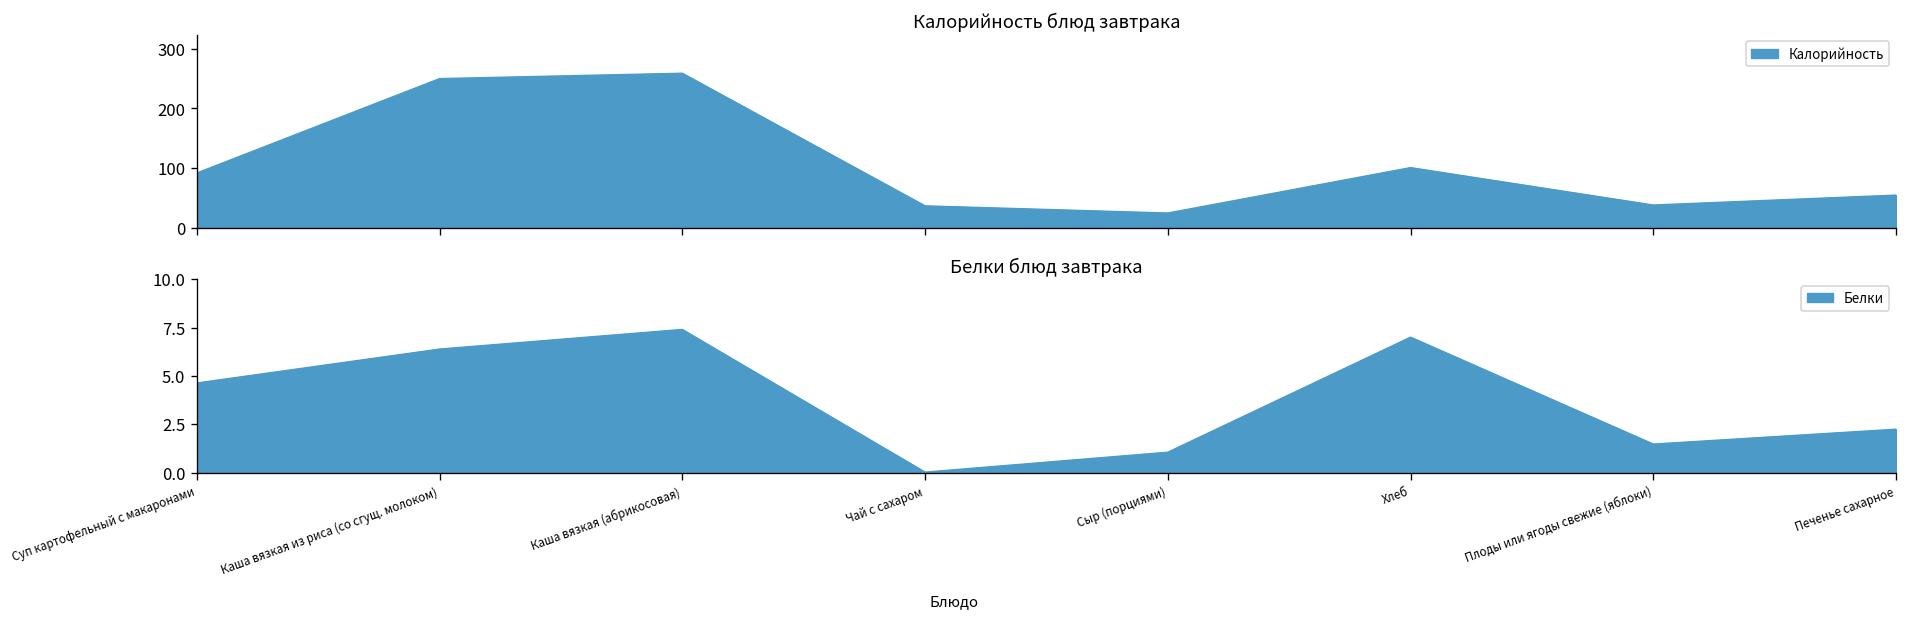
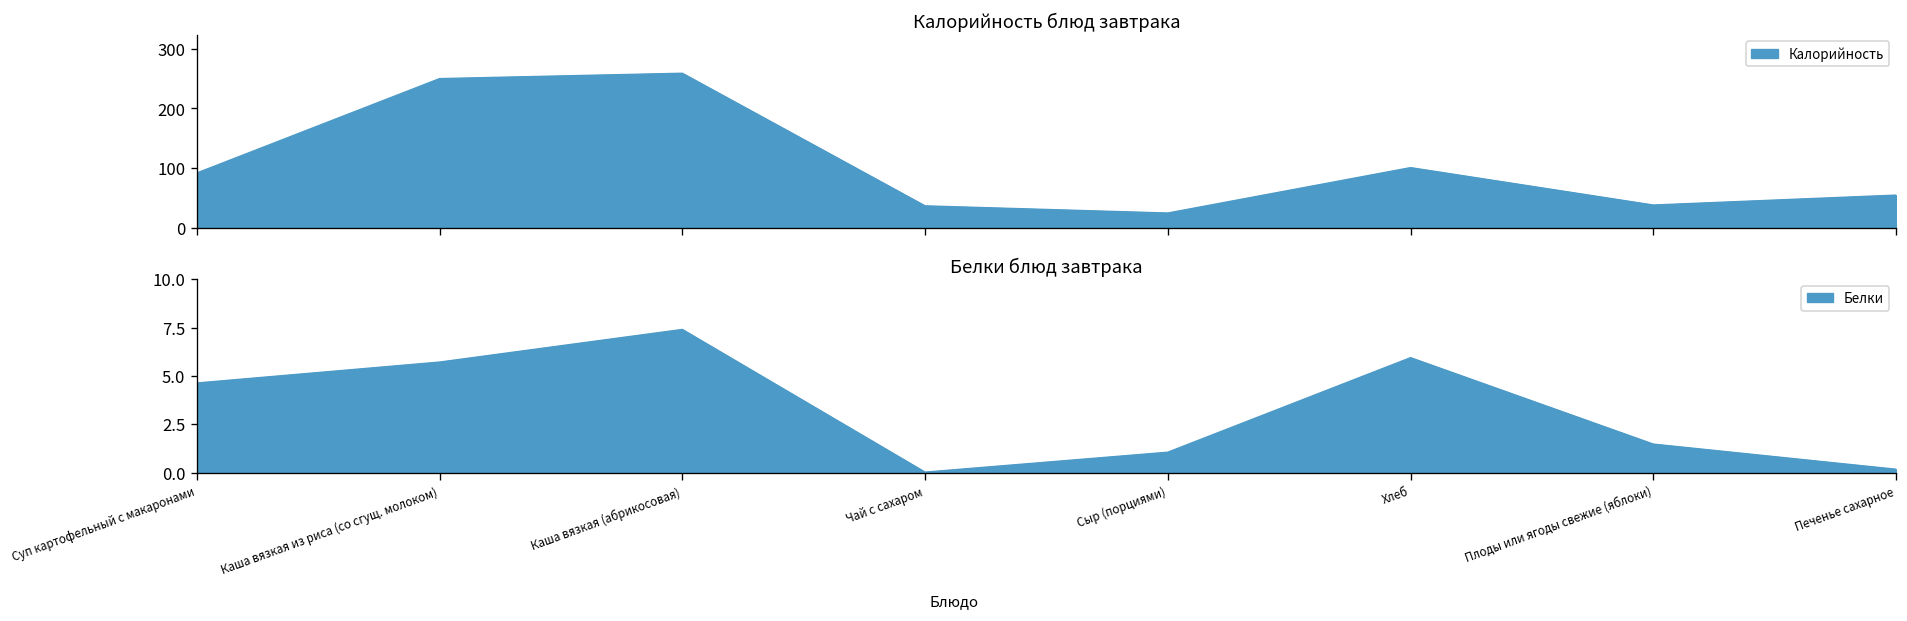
Белки блюд завтрака, Каша вязкая из риса (со сгущ. молоком): 6.4 -> 5.7
Белки блюд завтрака, Хлеб: 7.0 -> 6.0
Белки блюд завтрака, Печенье сахарное: 2.3 -> 0.2
